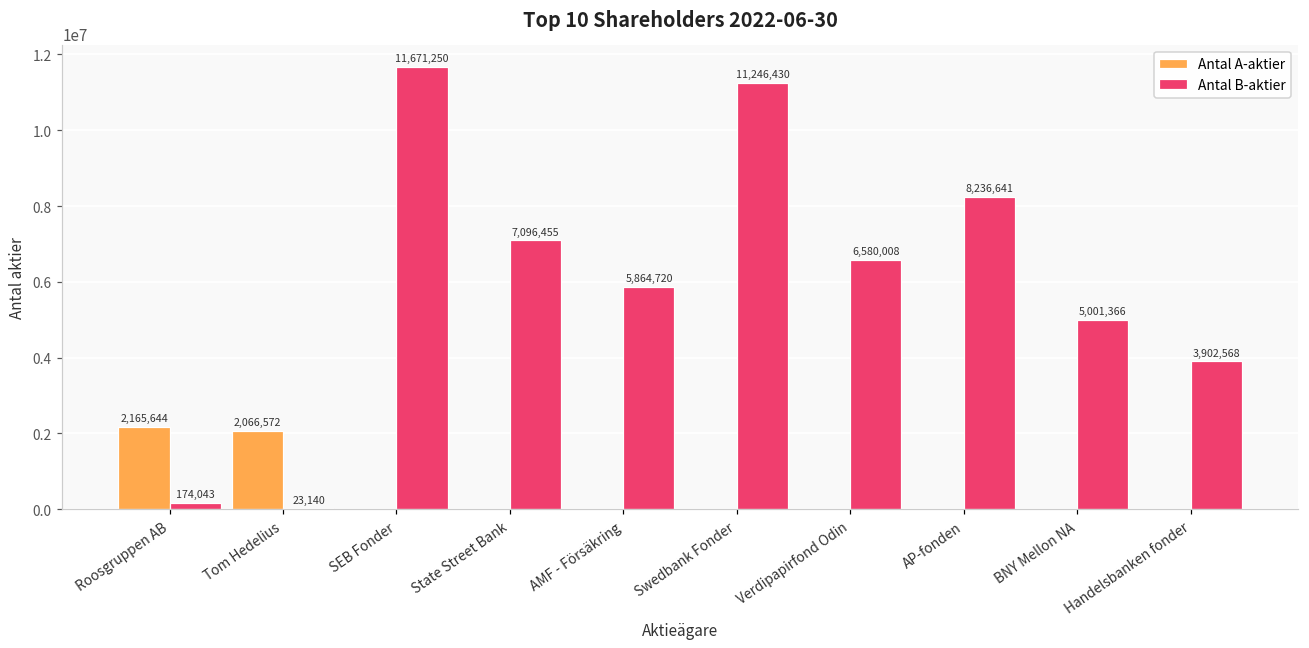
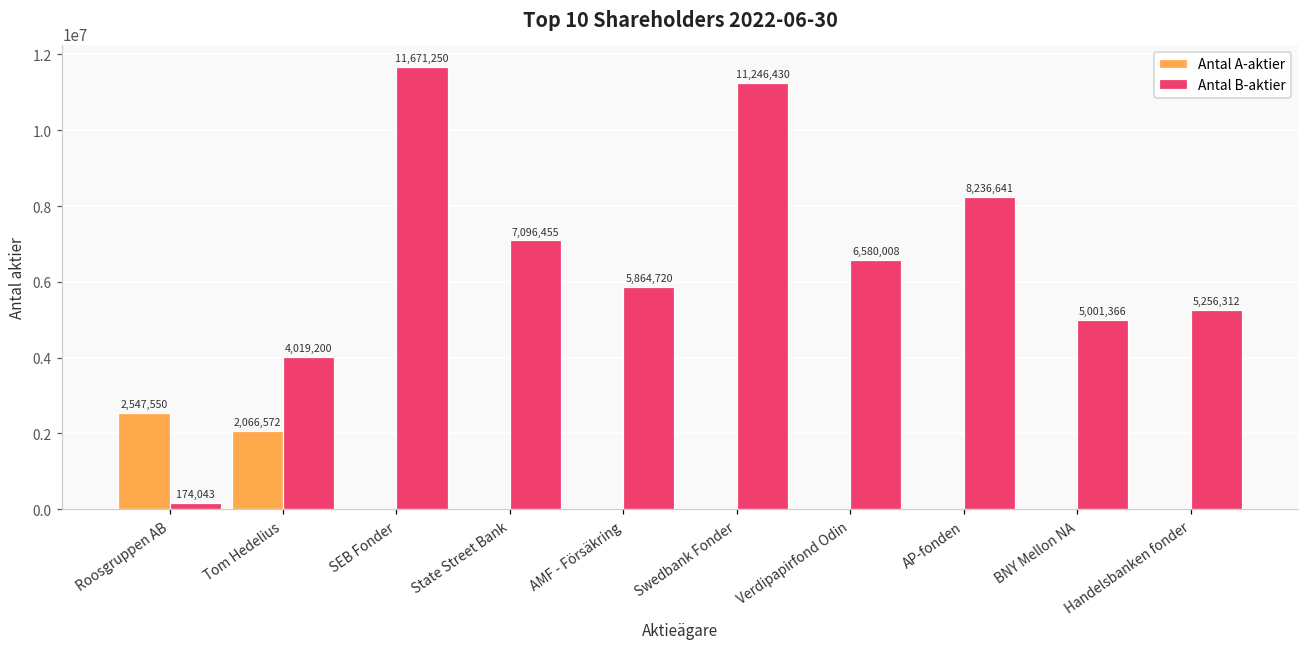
Antal A-aktier, Roosgruppen AB: 2,165,644 -> 2,547,550
Antal B-aktier, Tom Hedelius: 23,140 -> 4,019,200
Antal B-aktier, Handelsbanken fonder: 3,902,568 -> 5,256,312
